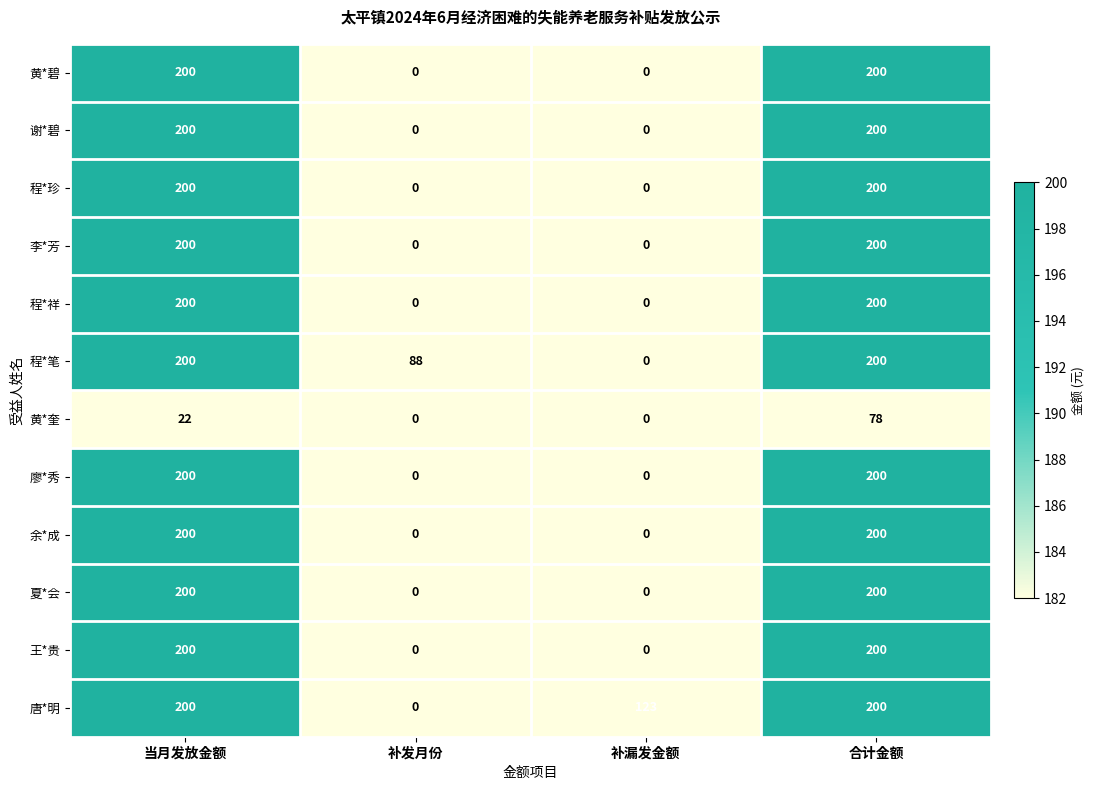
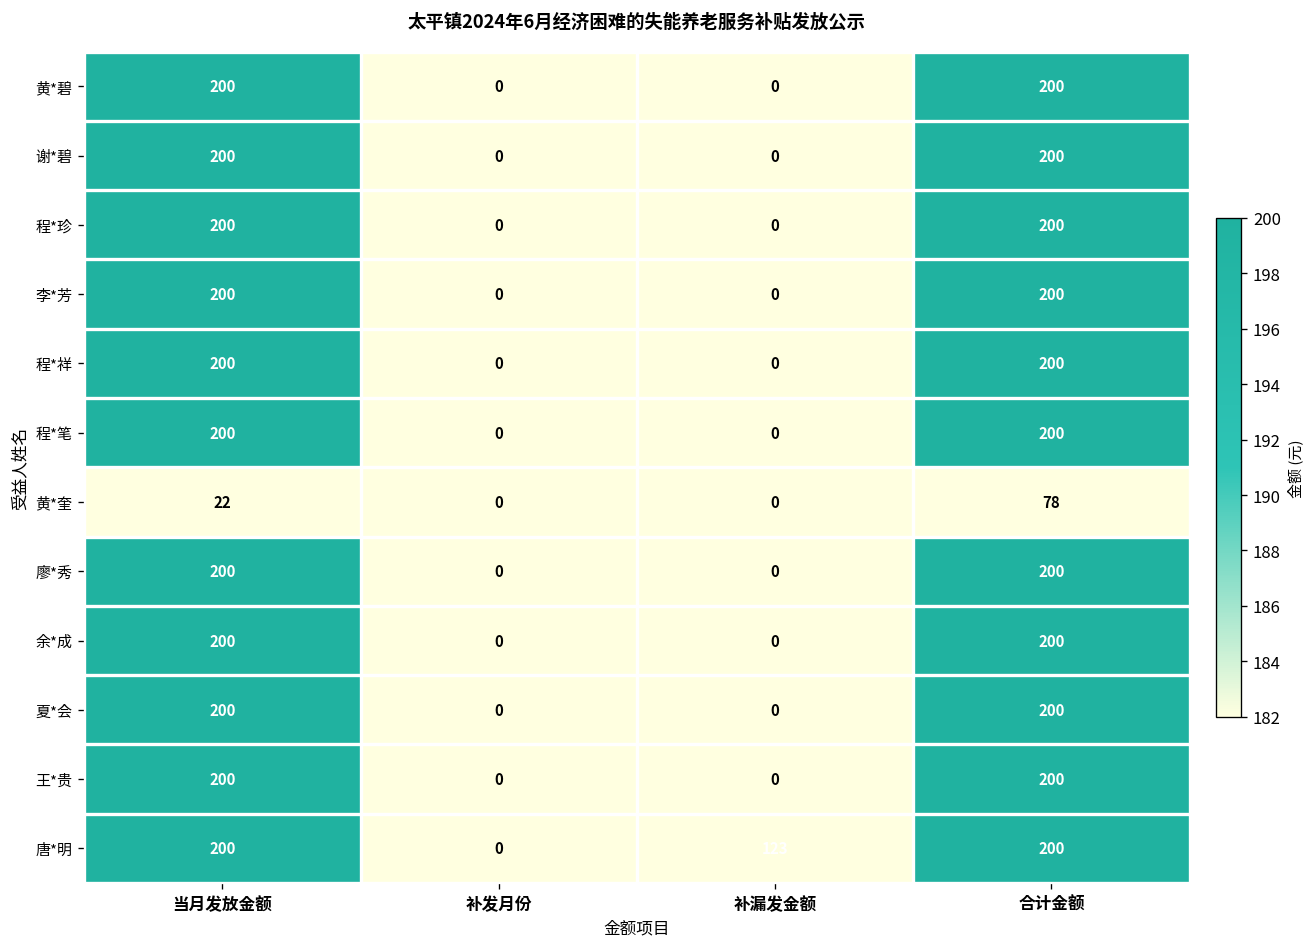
程*笔, 补发月份: 88 -> 0
